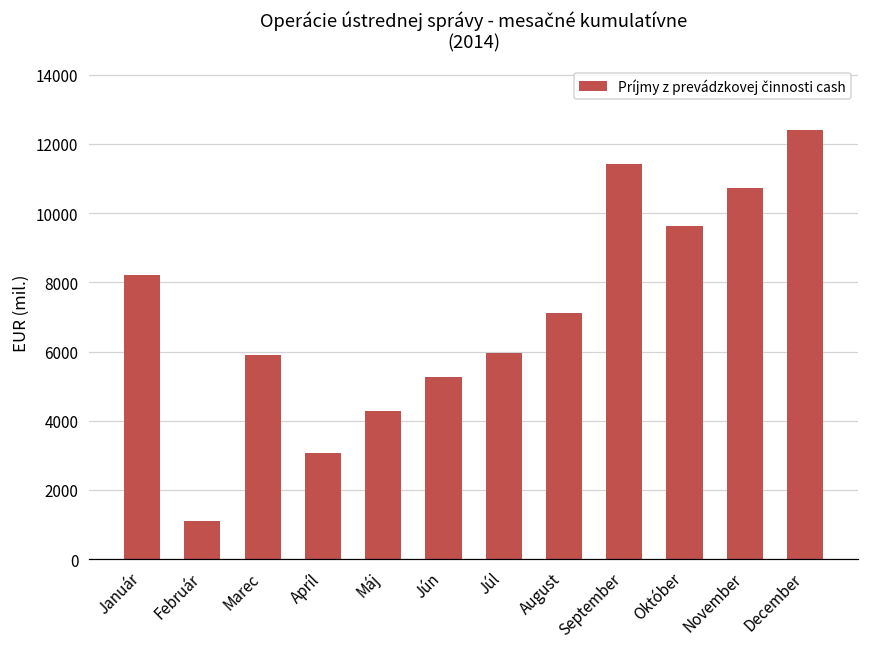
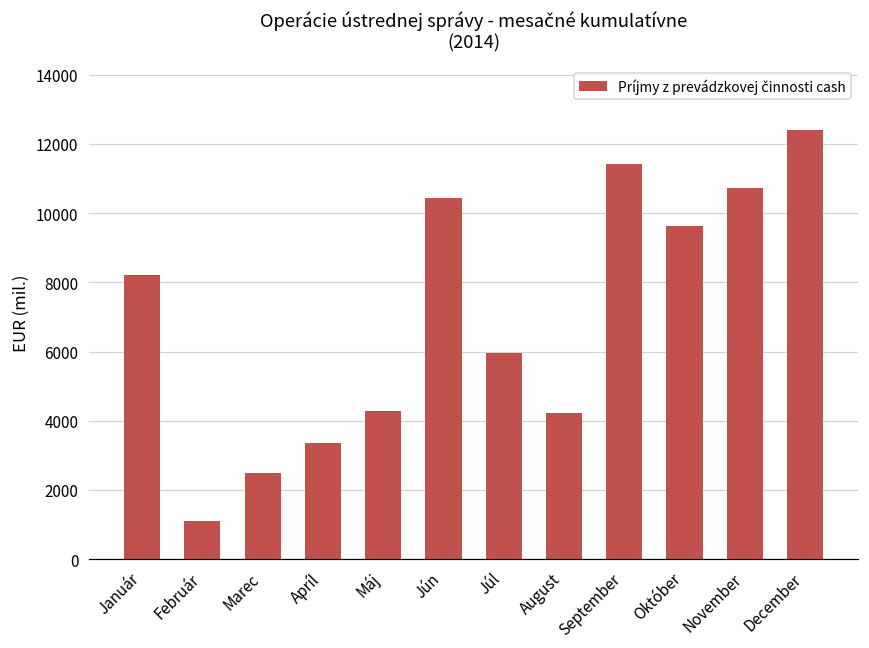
Marec: 5900 -> 2500
Apríl: 3100 -> 3400
Jún: 5300 -> 10400
August: 7100 -> 4200
